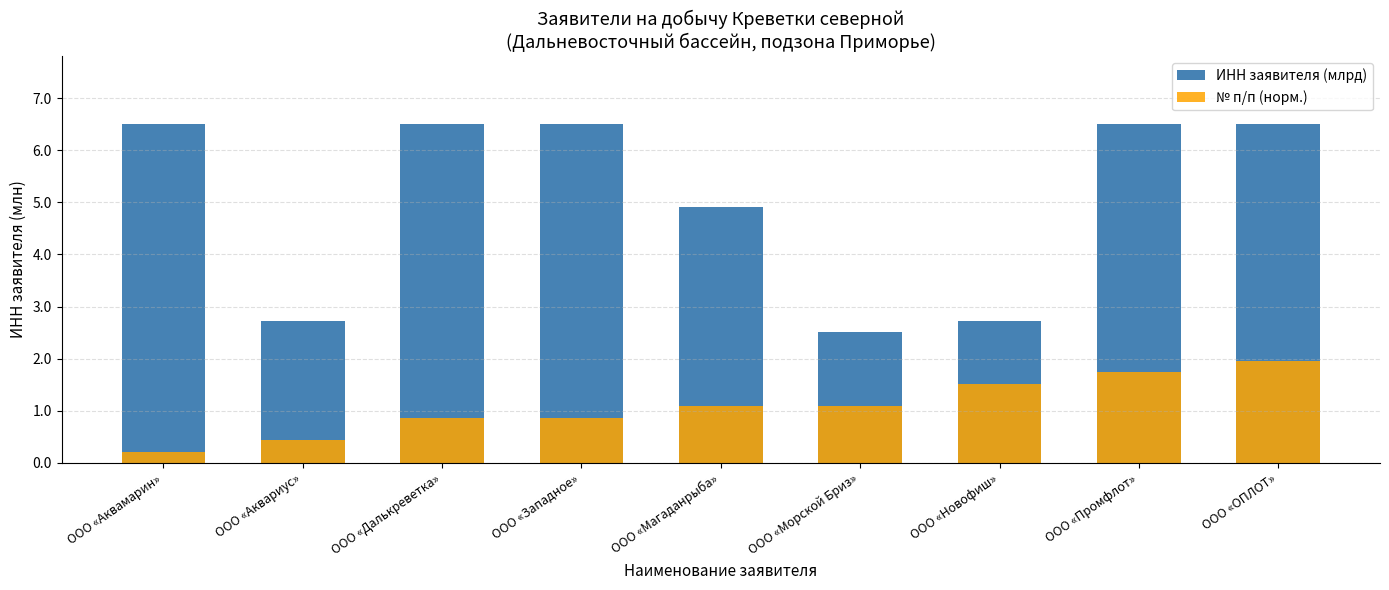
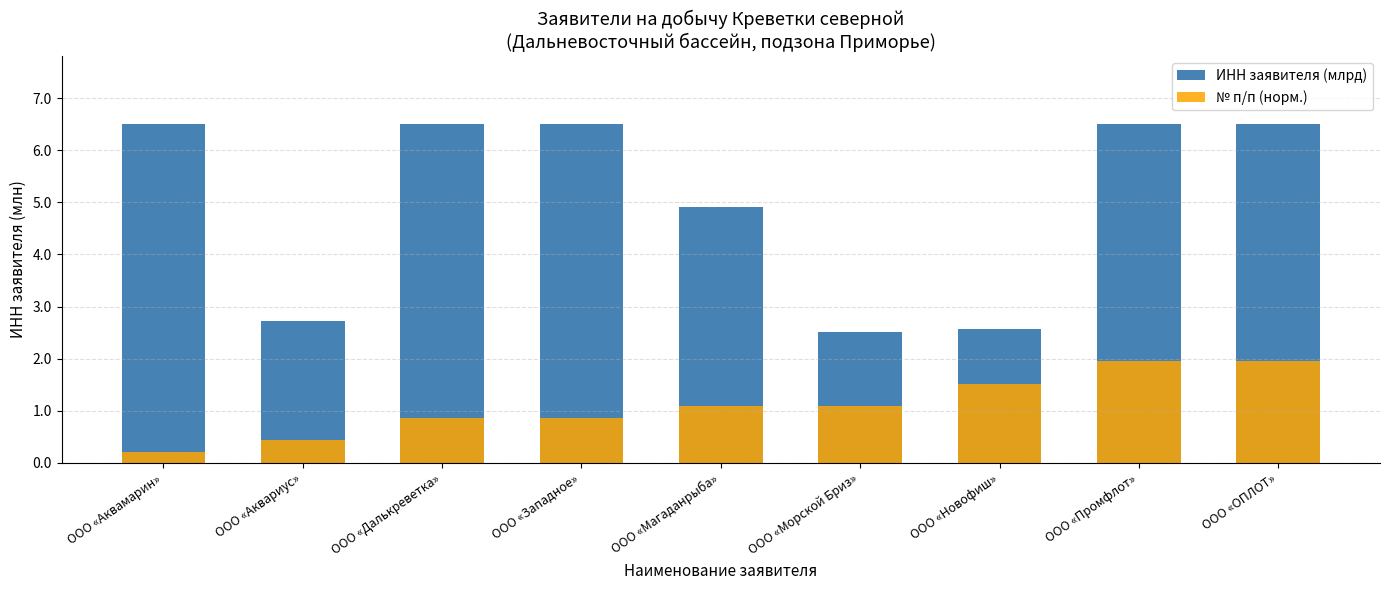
ИНН заявителя (млрд), ООО «Новофиш»: 2.7 -> 2.6
№ п/п (норм.), ООО «Промфлот»: 1.7 -> 2.0
